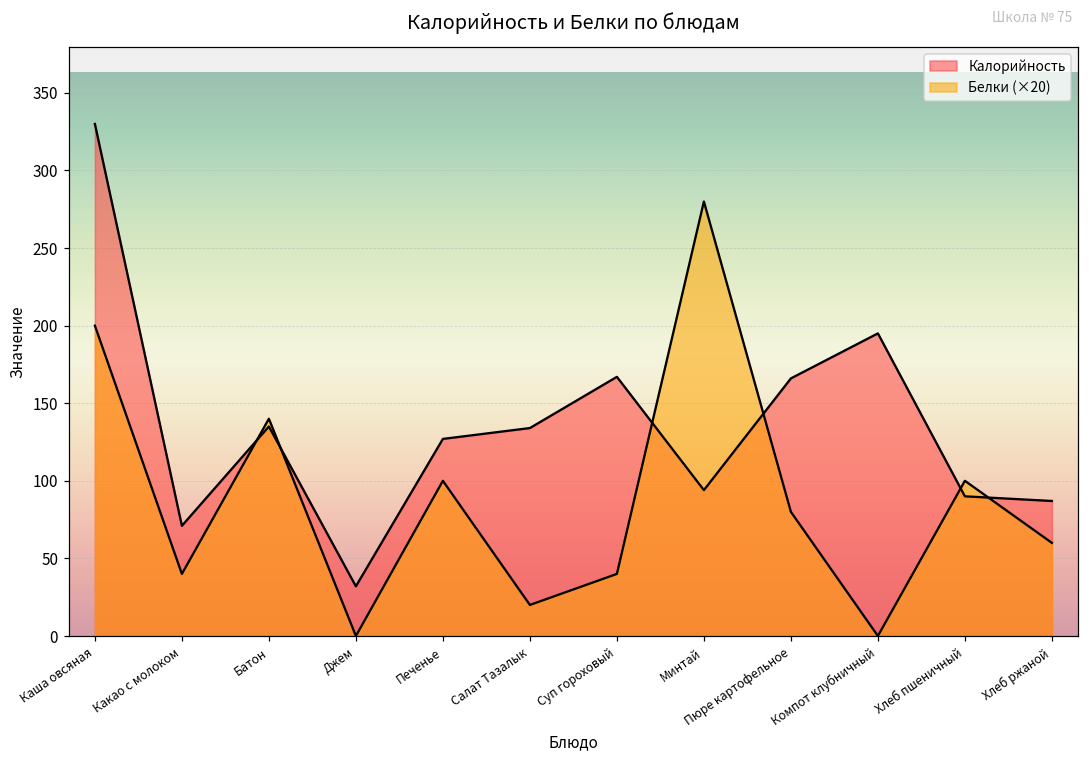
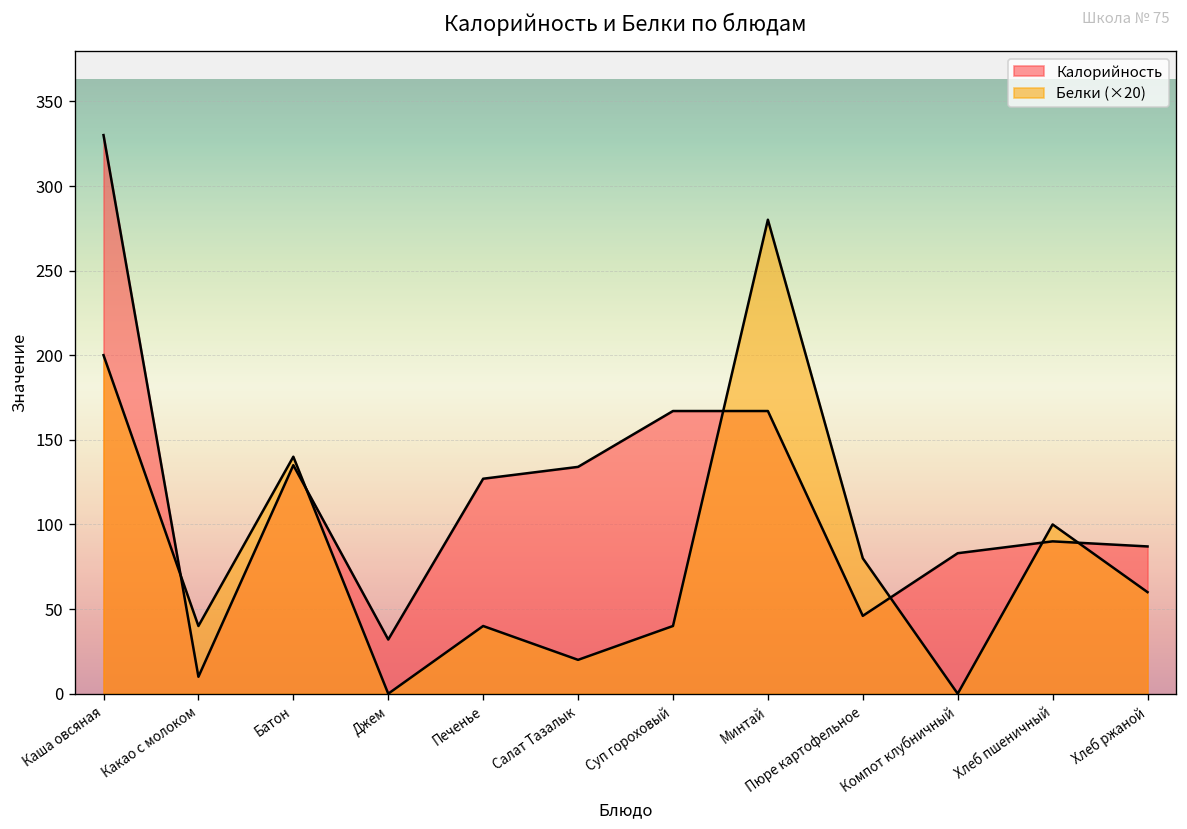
Калорийность, Какао с молоком: 71 -> 10
Белки (×20), Печенье: 100 -> 40
Калорийность, Минтай: 94 -> 167
Калорийность, Пюре картофельное: 166 -> 46
Калорийность, Компот клубничный: 195 -> 83
